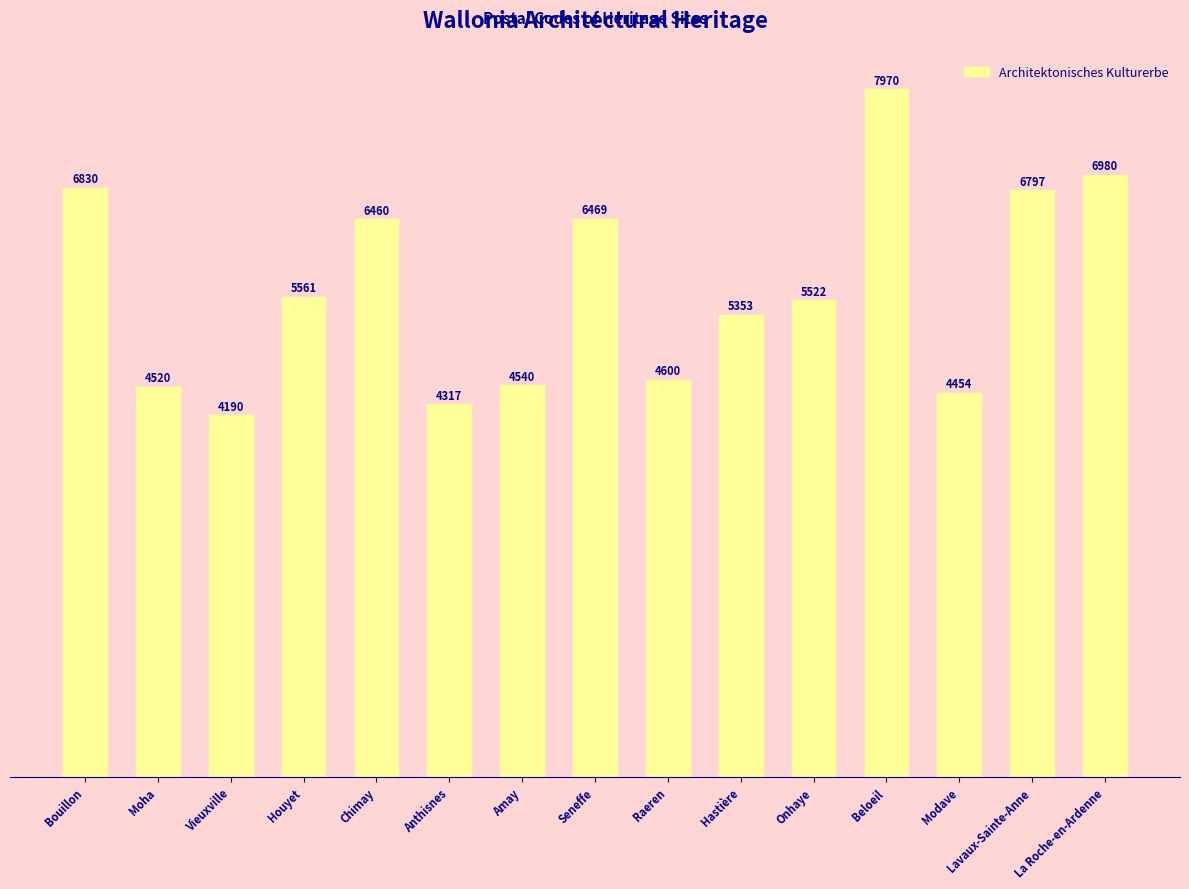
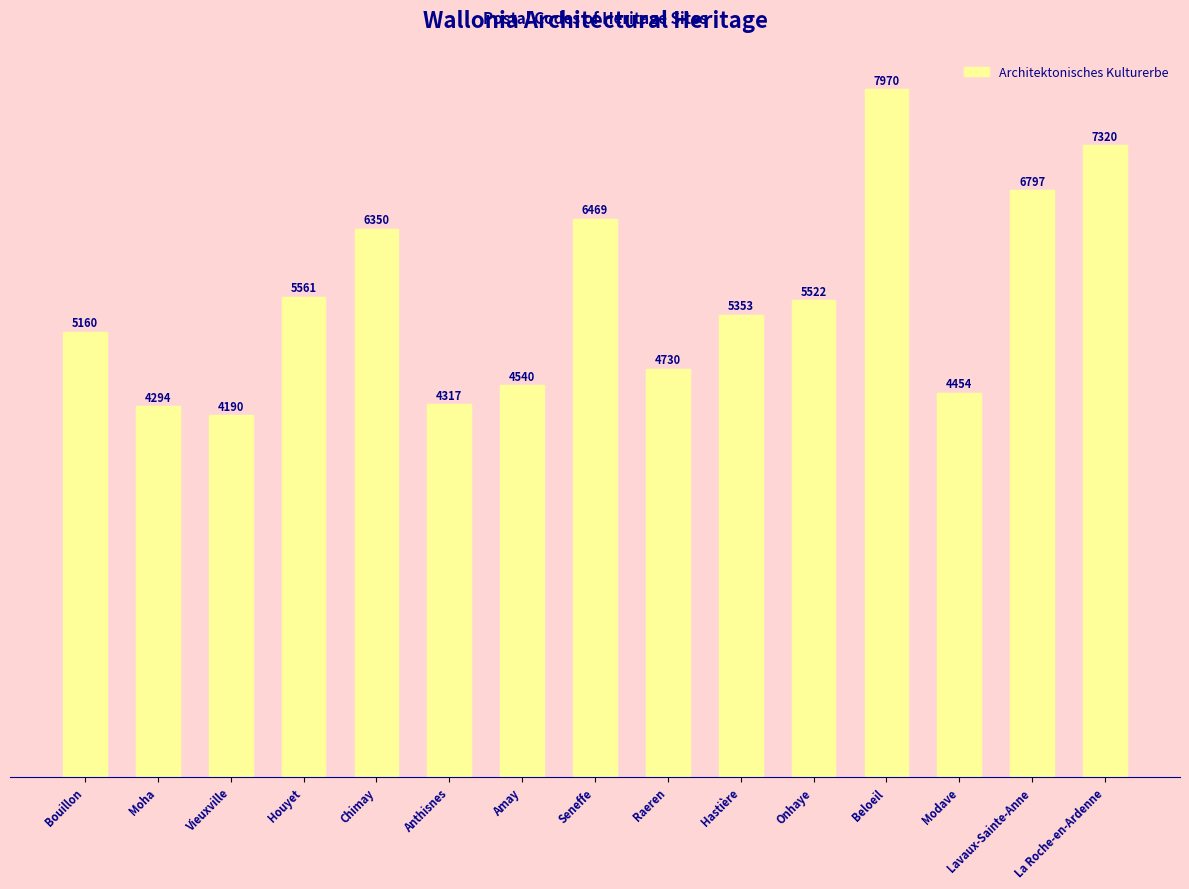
Bouillon: 6830 -> 5160
Moha: 4520 -> 4294
Chimay: 6460 -> 6350
Raeren: 4600 -> 4730
La Roche-en-Ardenne: 6980 -> 7320
